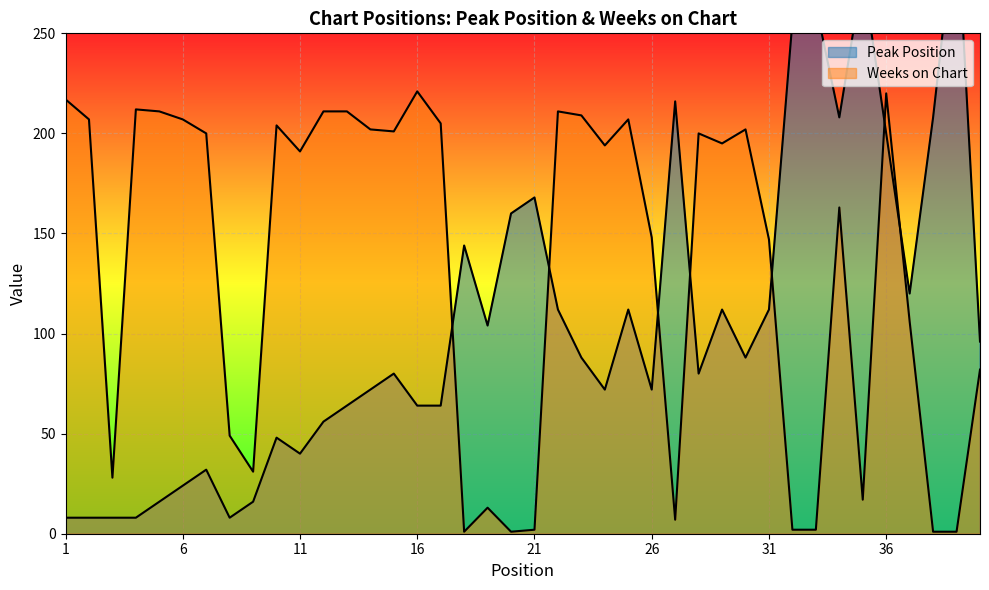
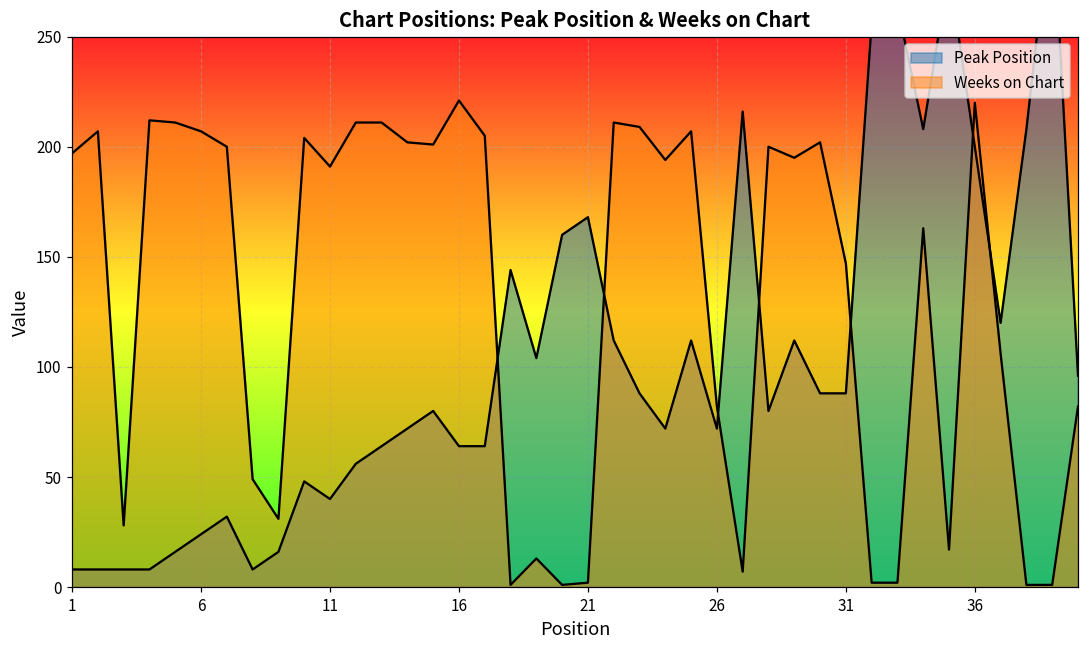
Weeks on Chart, 1: 217 -> 197
Weeks on Chart, 26: 148 -> 82
Peak Position, 31: 112 -> 88
